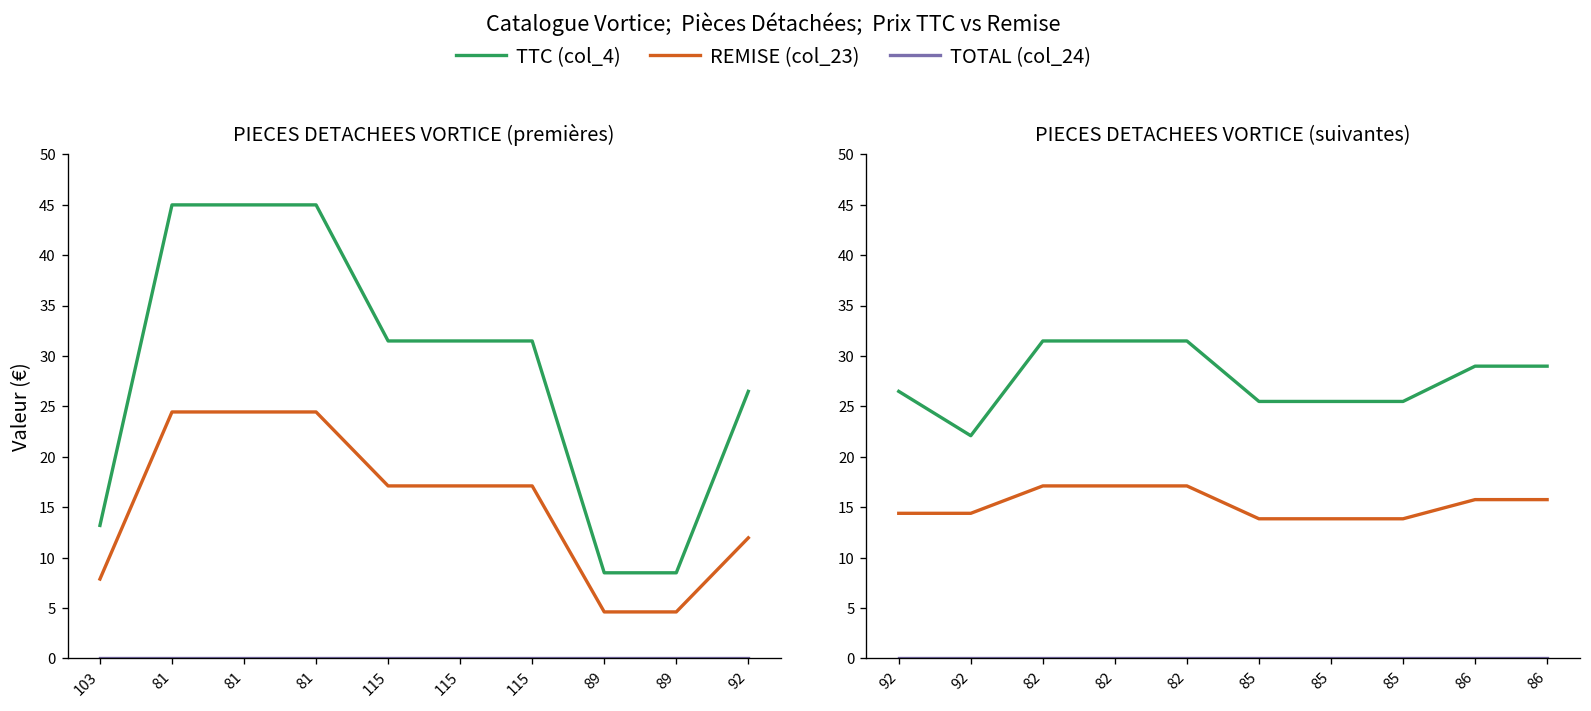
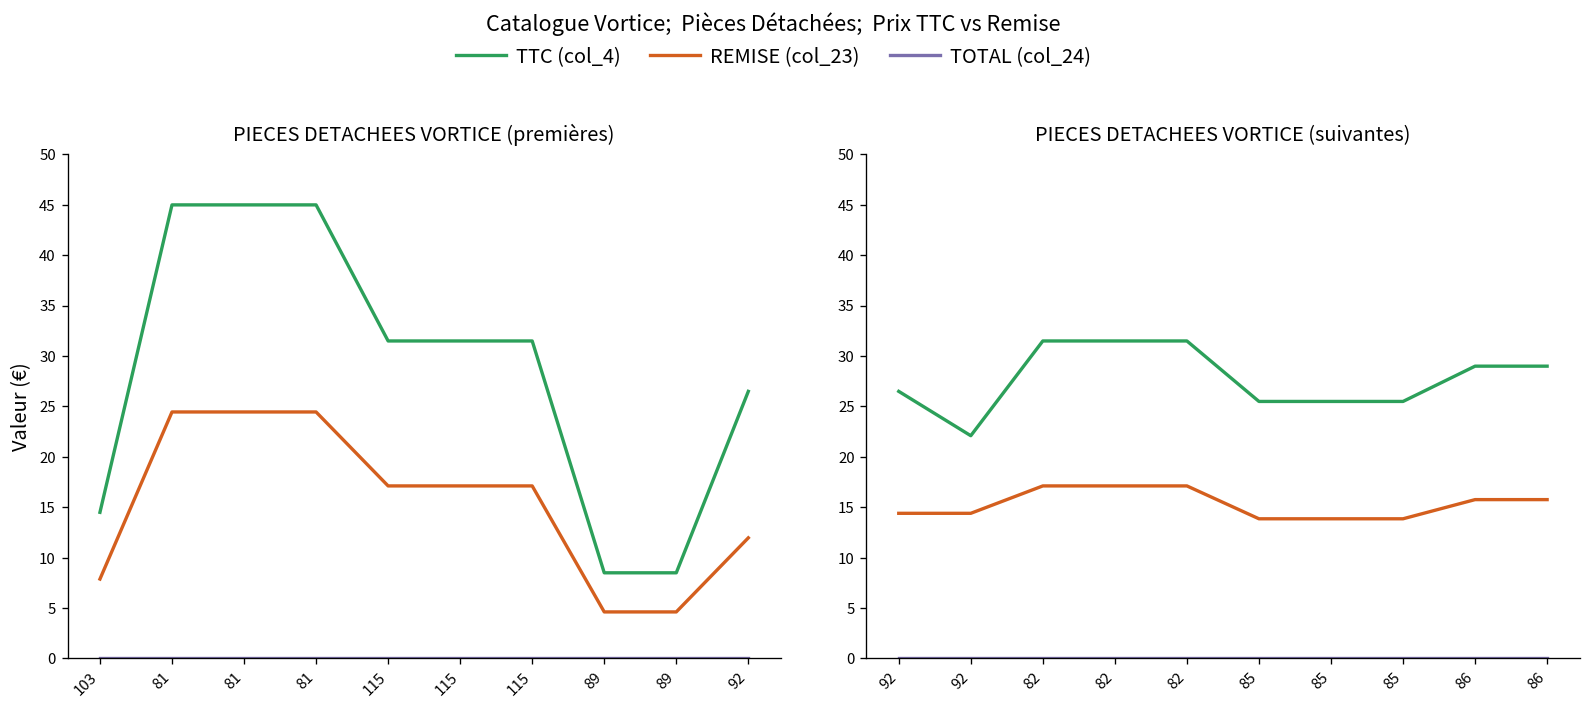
PIECES DETACHEES VORTICE (premières), TTC (col_4), 103: 13 -> 15
